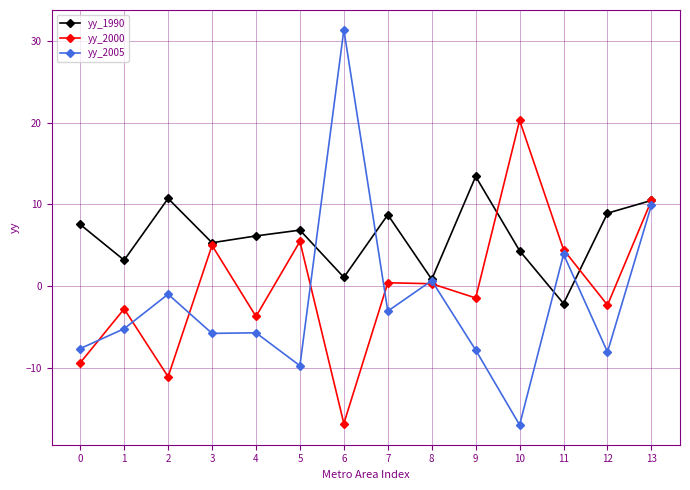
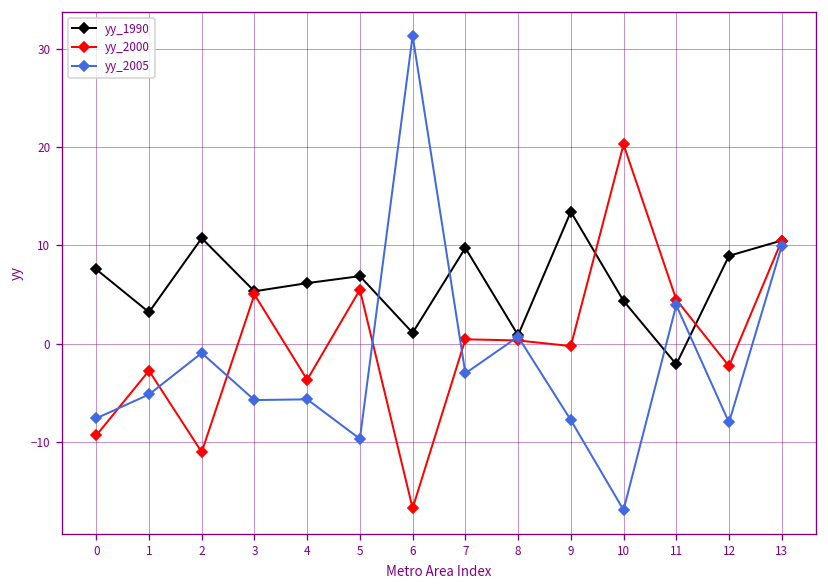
yy_1990, 7: 9 -> 10
yy_2000, 9: -1 -> 0
